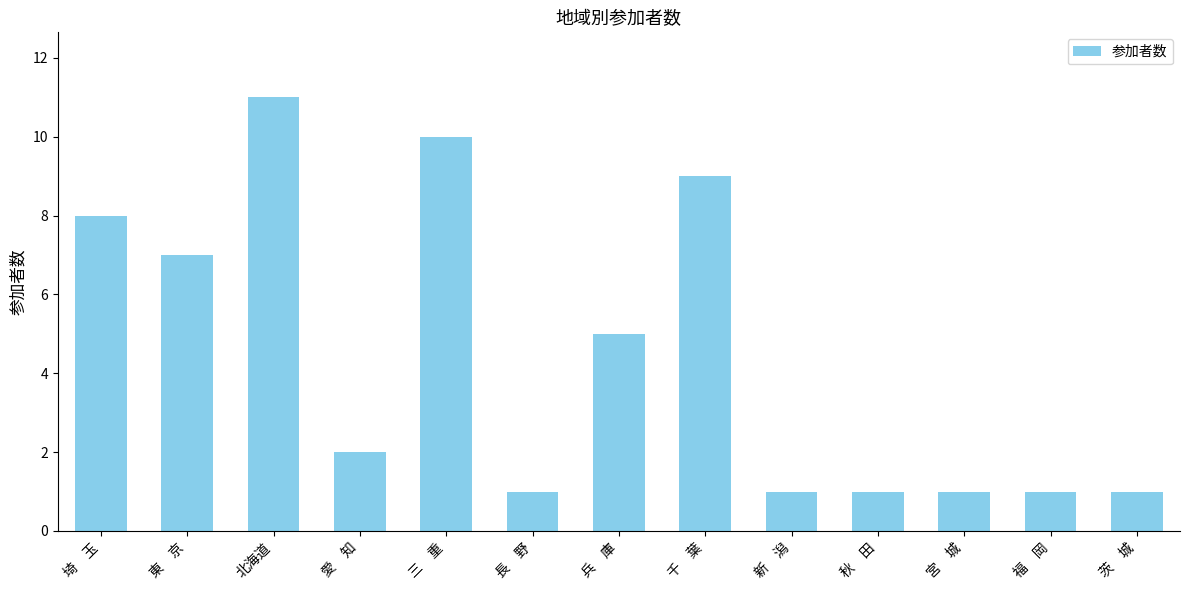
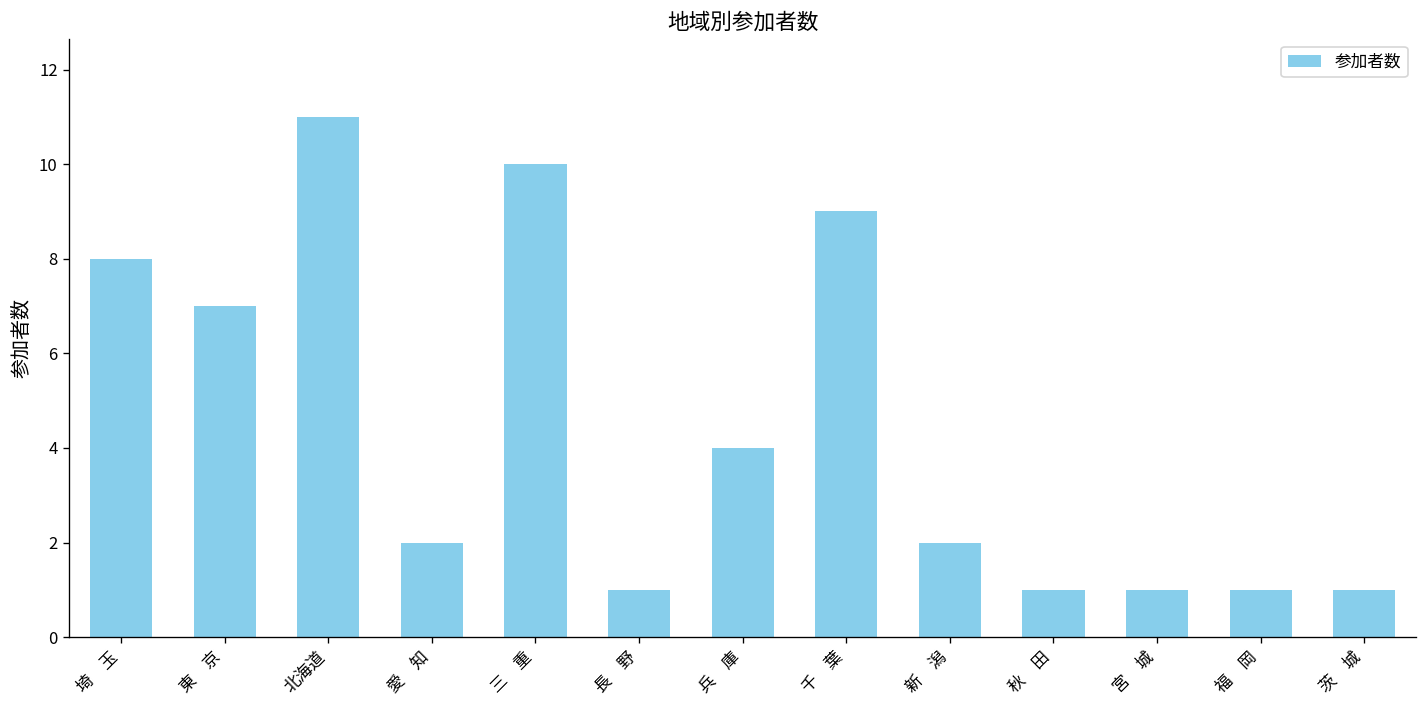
兵 庫: 5 -> 4
新 潟: 1 -> 2
